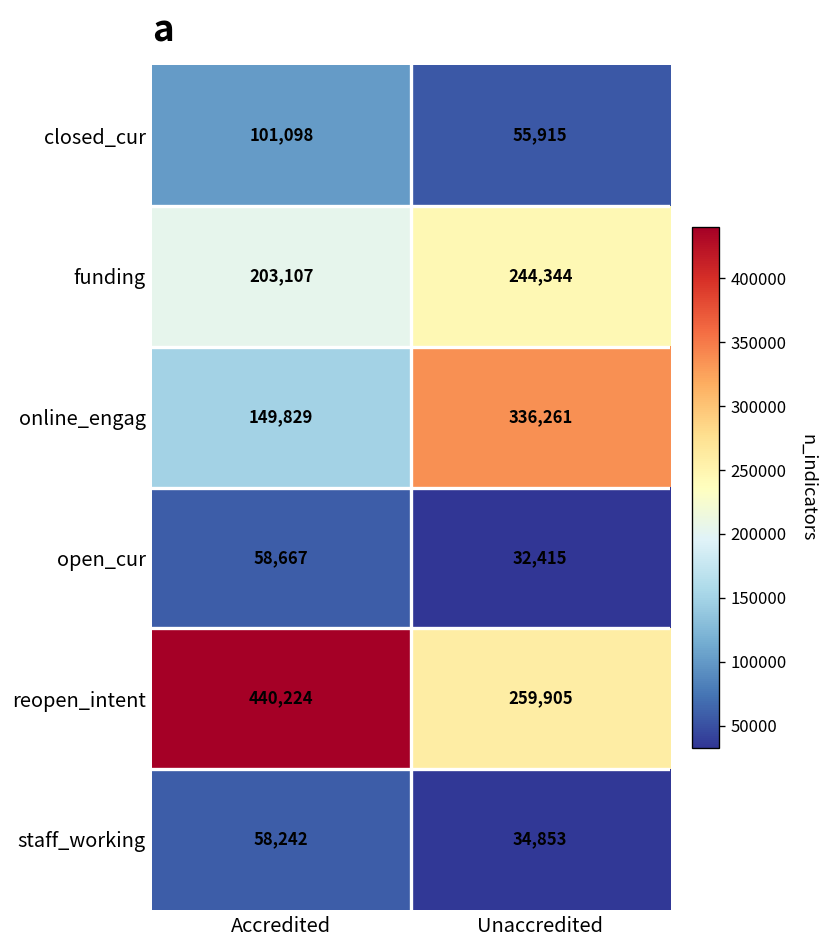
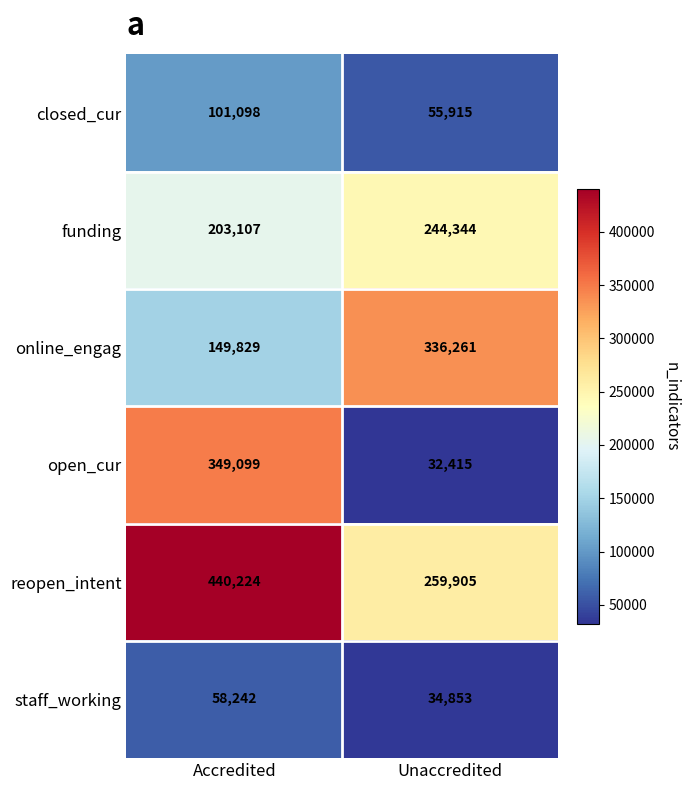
open_cur, Accredited: 58,667 -> 349,099
